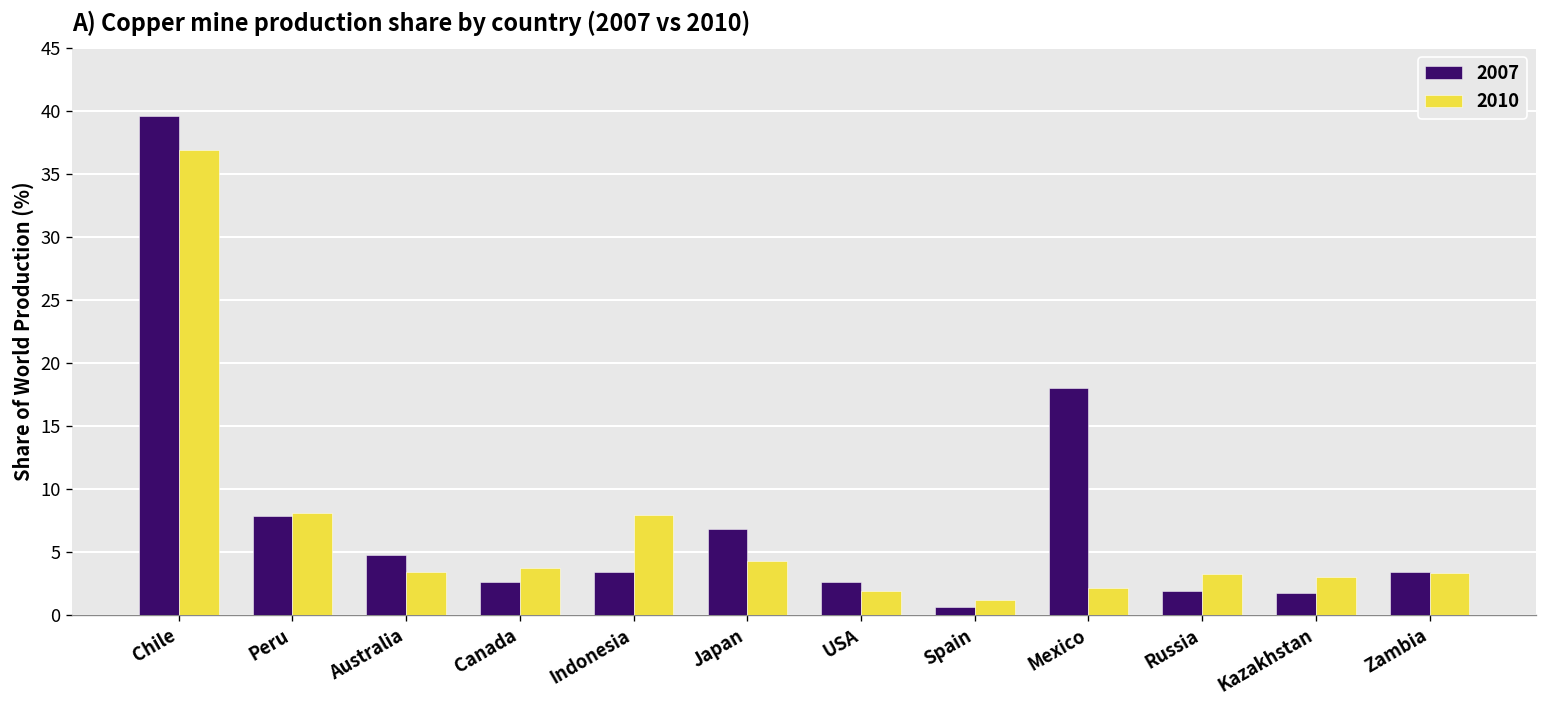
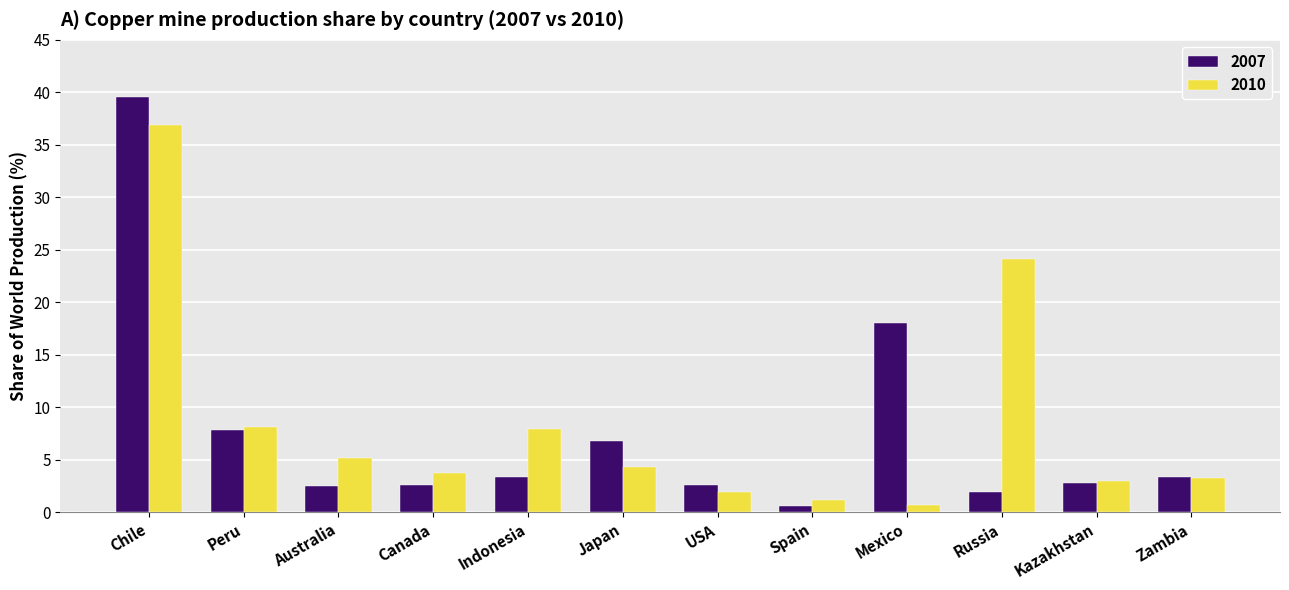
2007, Australia: 4.7 -> 2.5
2010, Australia: 3.4 -> 5.2
2010, Mexico: 2.1 -> 0.7
2010, Russia: 3.2 -> 24.1
2007, Kazakhstan: 1.7 -> 2.8
